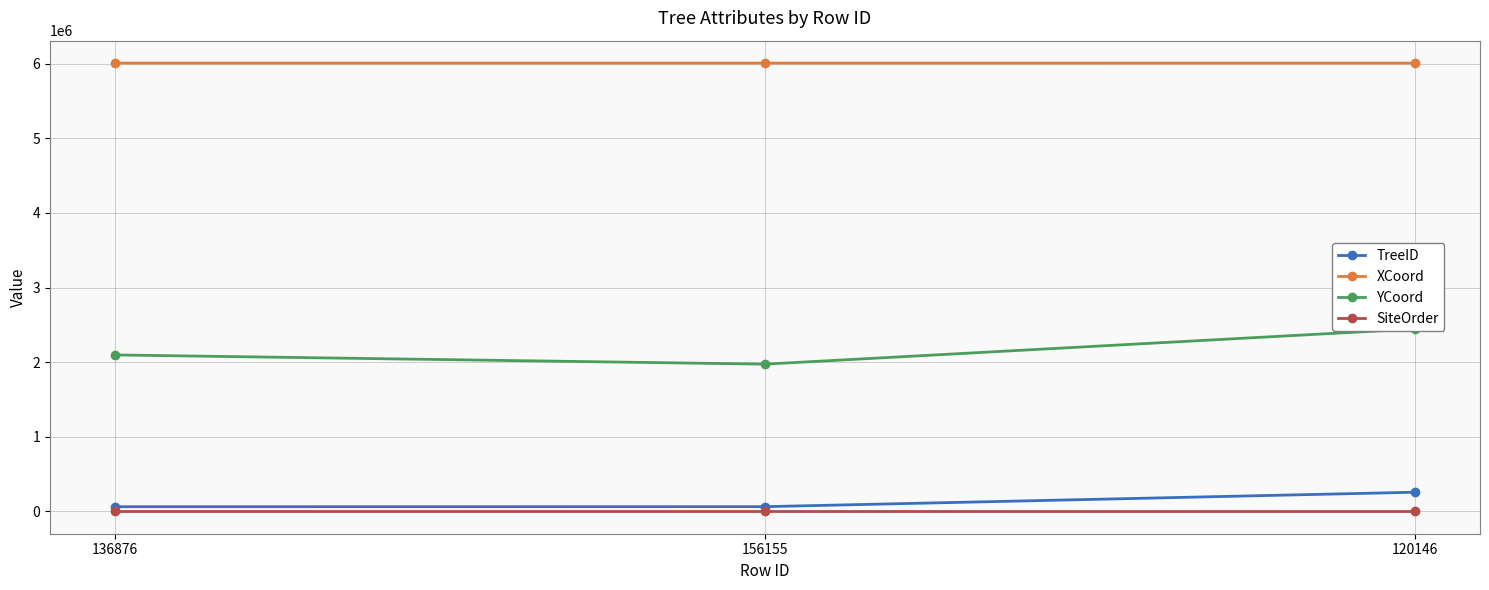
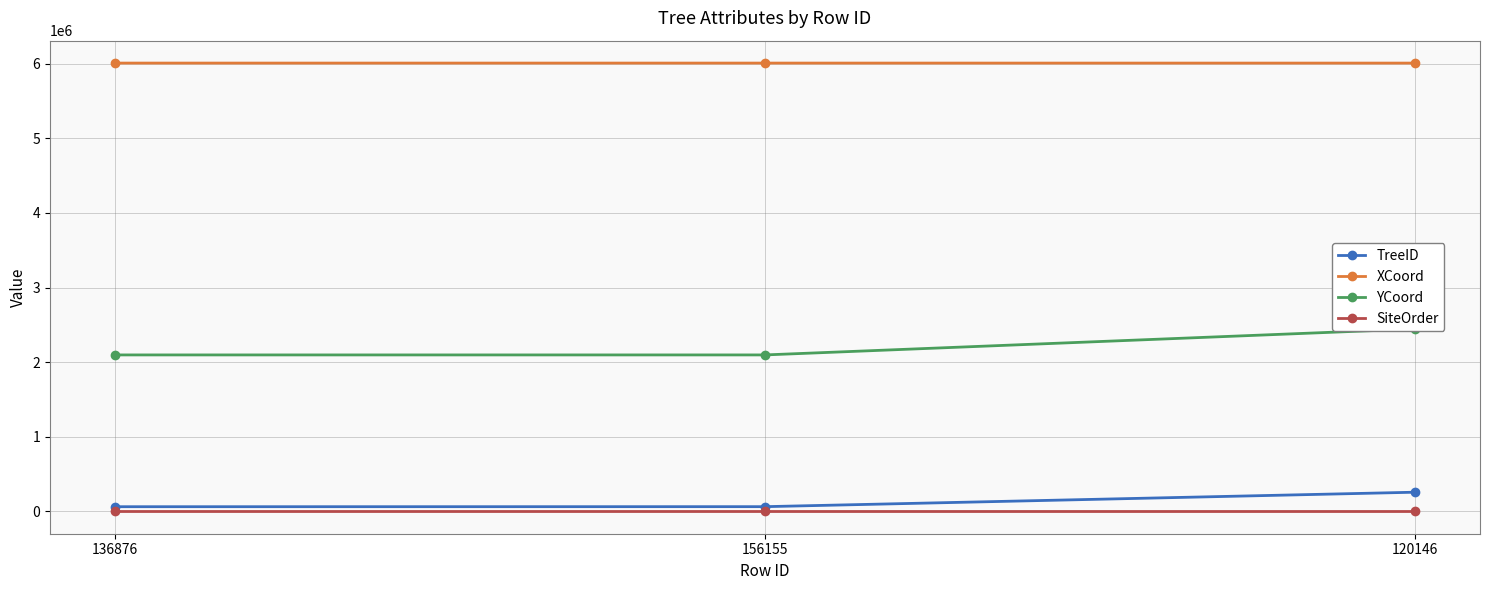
YCoord, 156155: 2000000 -> 2100000
